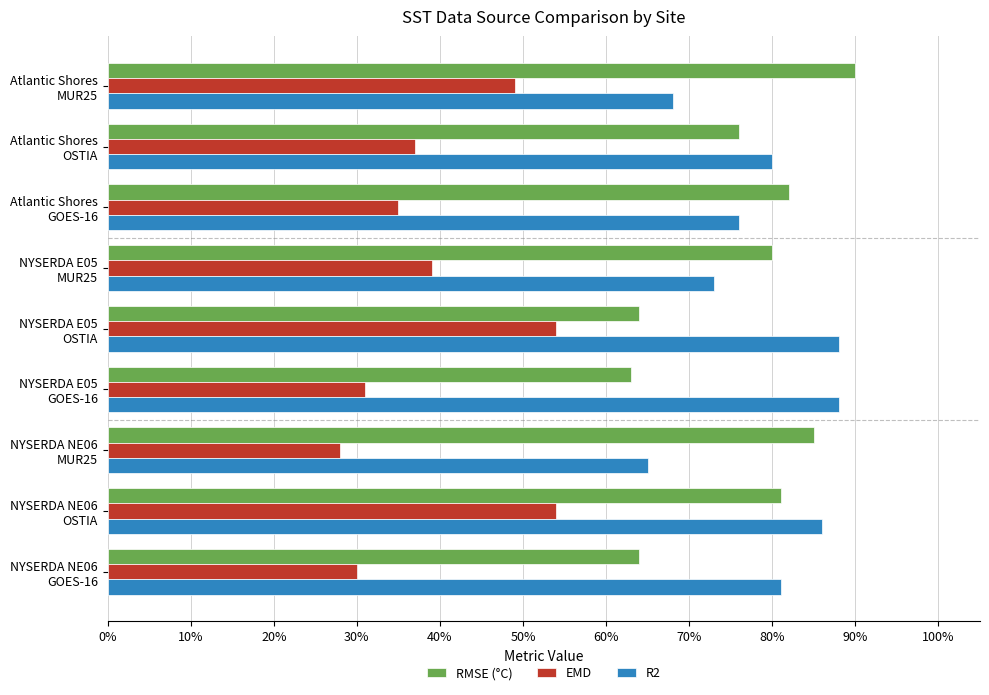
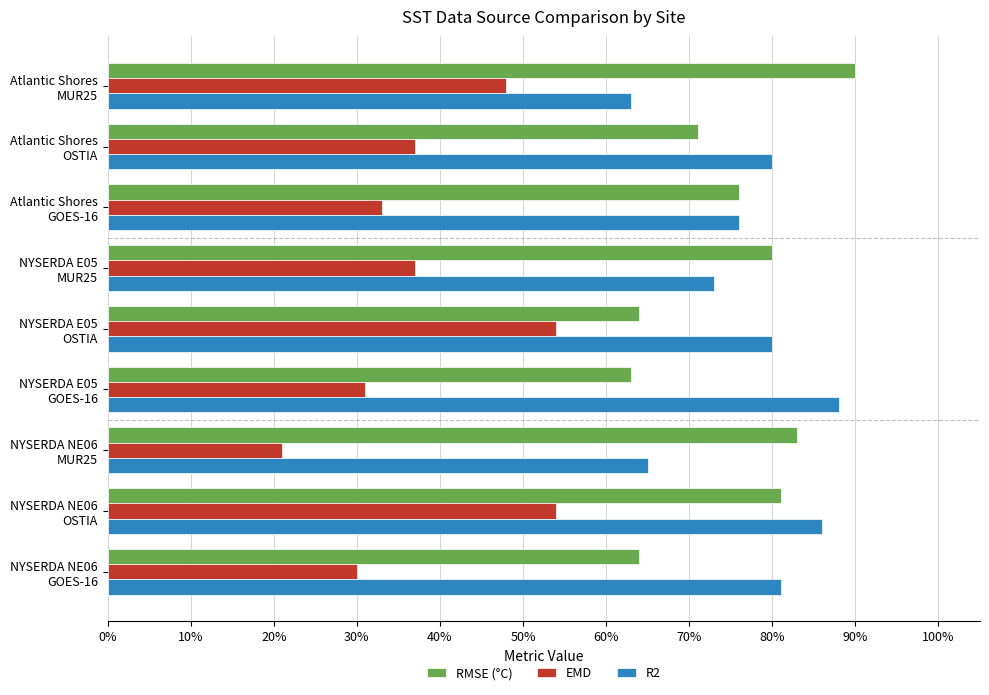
EMD, Atlantic Shores MUR25: 49% -> 48%
R2, Atlantic Shores MUR25: 68% -> 63%
RMSE (°C), Atlantic Shores OSTIA: 76% -> 71%
RMSE (°C), Atlantic Shores GOES-16: 82% -> 76%
EMD, Atlantic Shores GOES-16: 35% -> 33%
EMD, NYSERDA E05 MUR25: 39% -> 37%
R2, NYSERDA E05 OSTIA: 88% -> 80%
RMSE (°C), NYSERDA NE06 MUR25: 85% -> 83%
EMD, NYSERDA NE06 MUR25: 28% -> 21%
